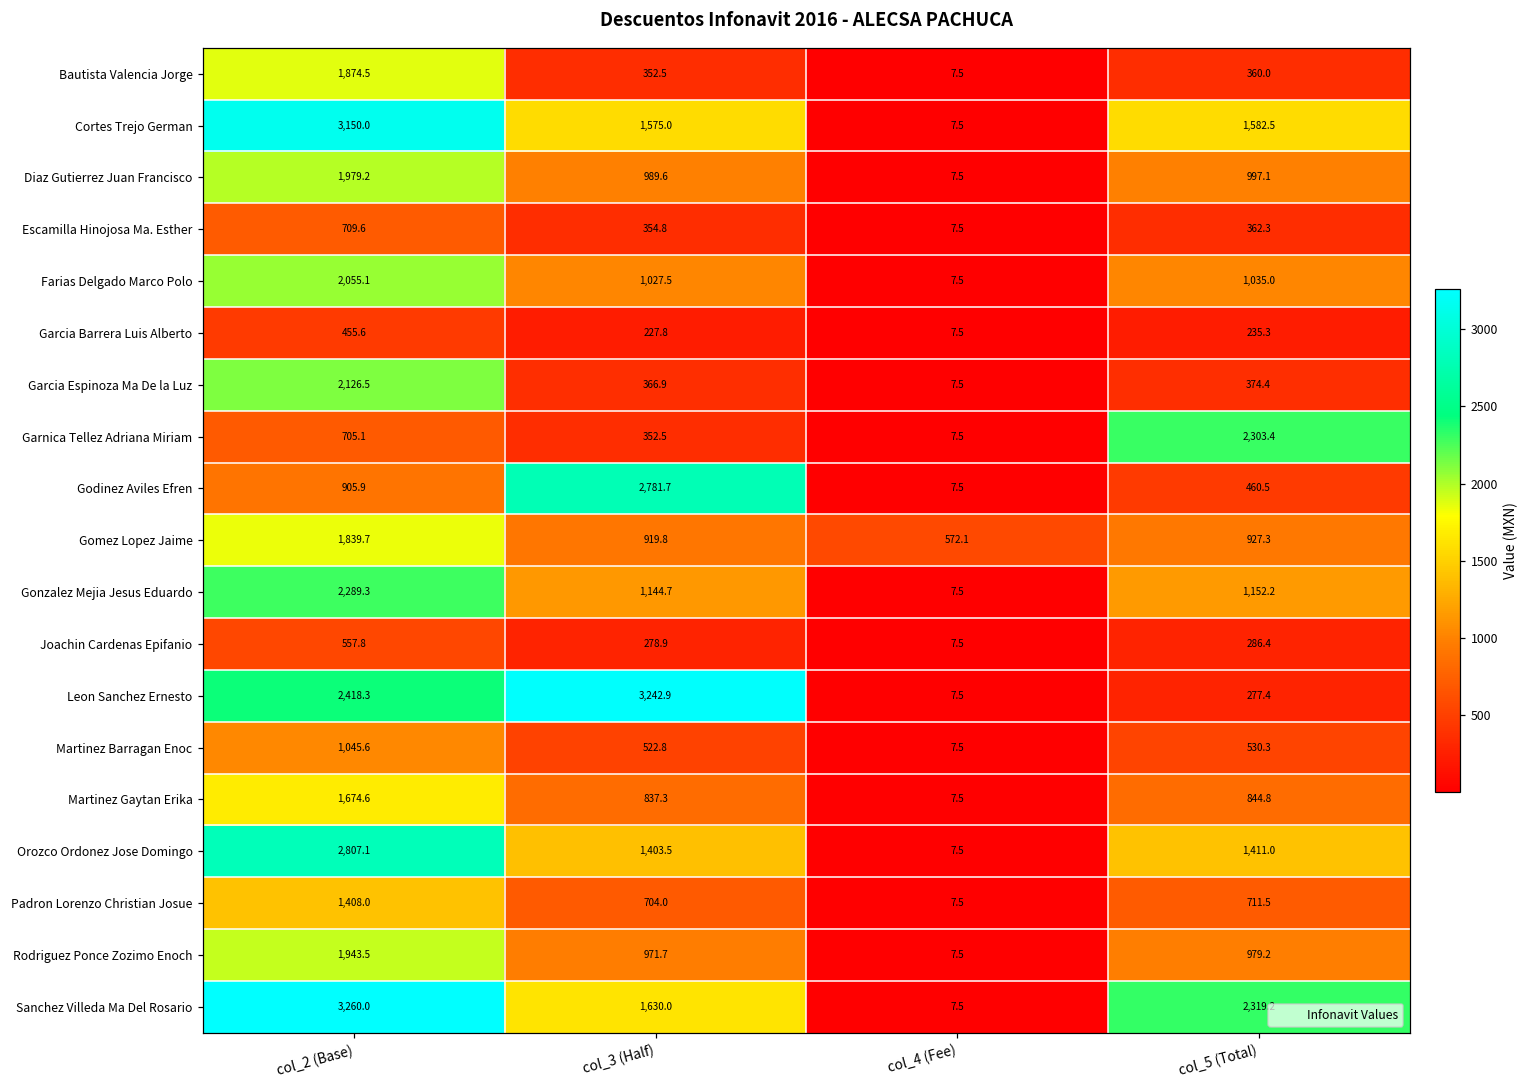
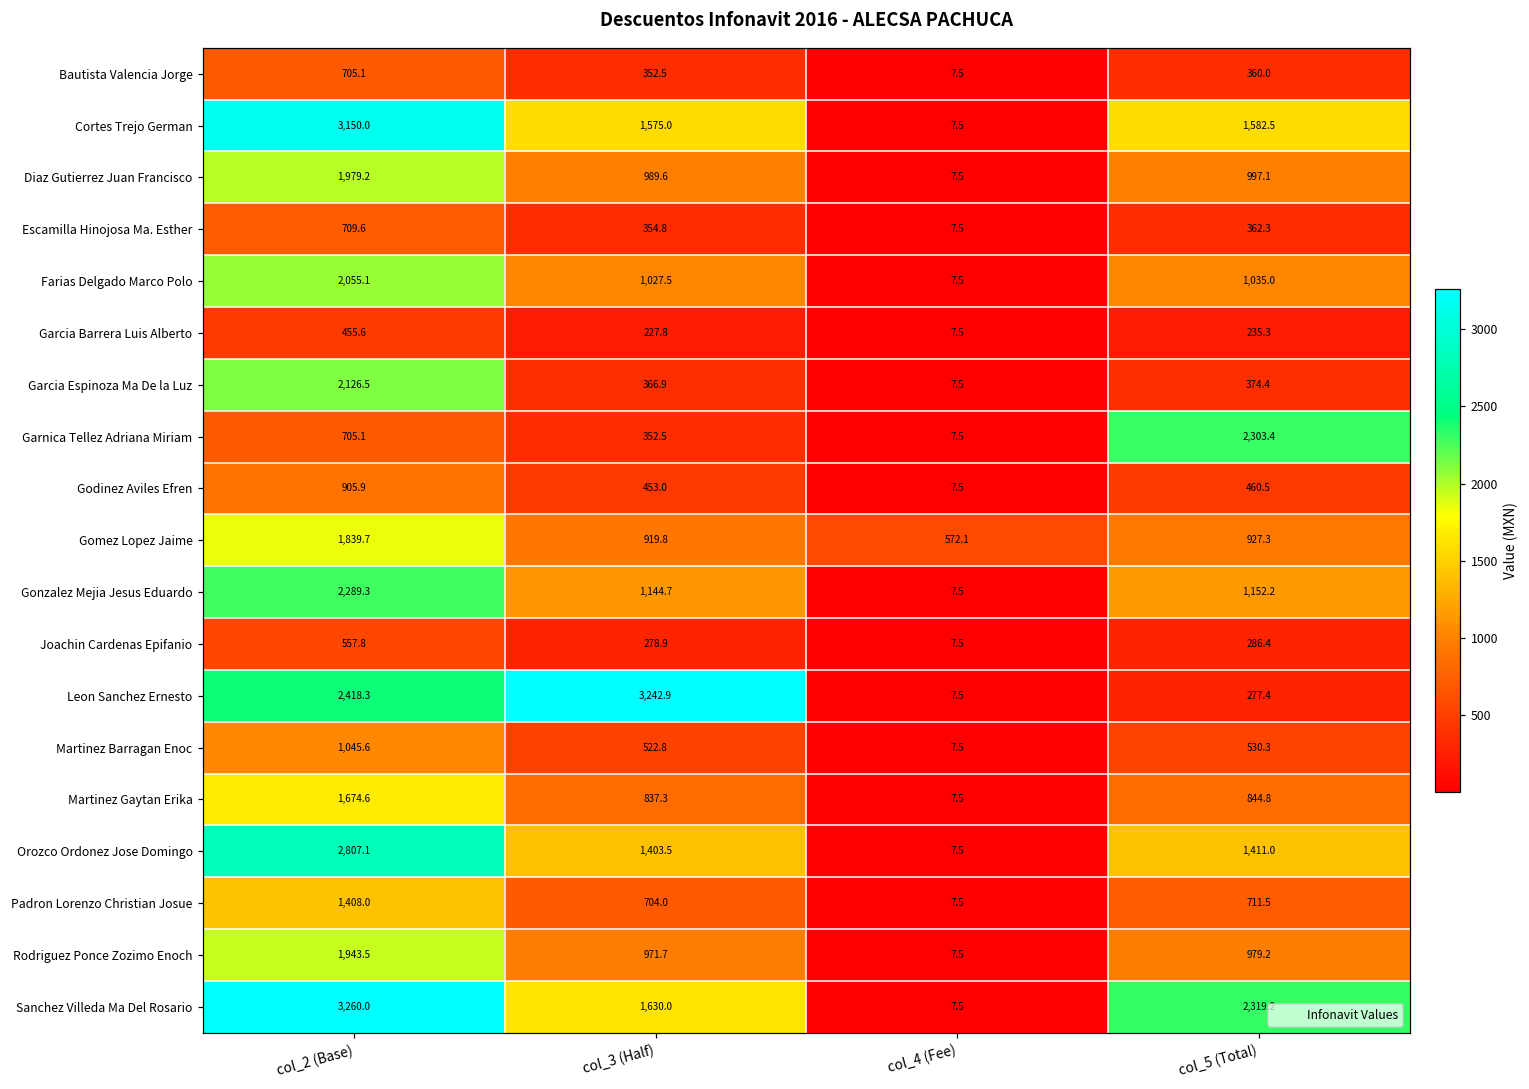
Bautista Valencia Jorge, col_2 (Base): 1,874.5 -> 705.1
Godinez Aviles Efren, col_3 (Half): 2,781.7 -> 453.0
